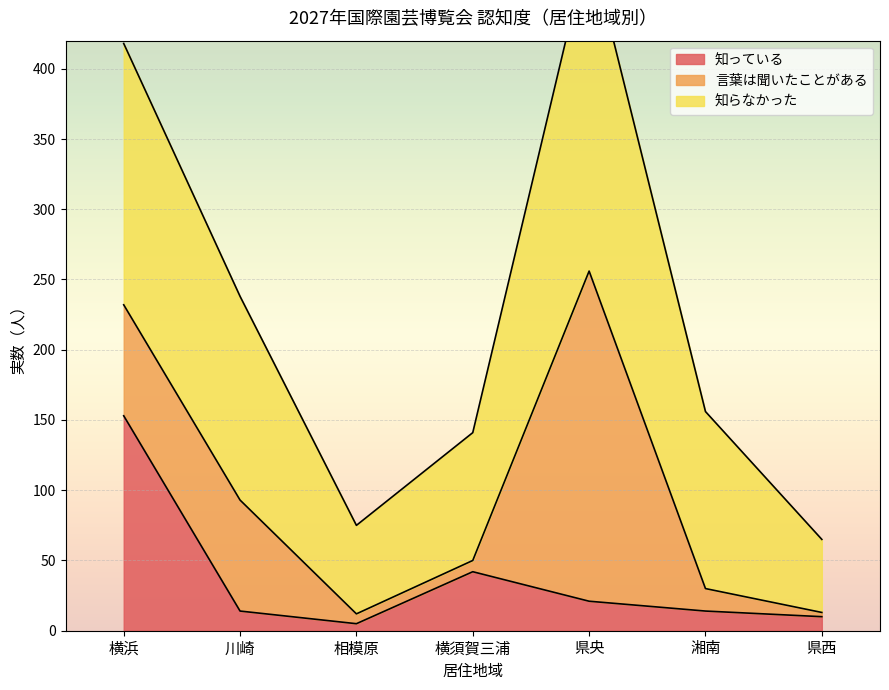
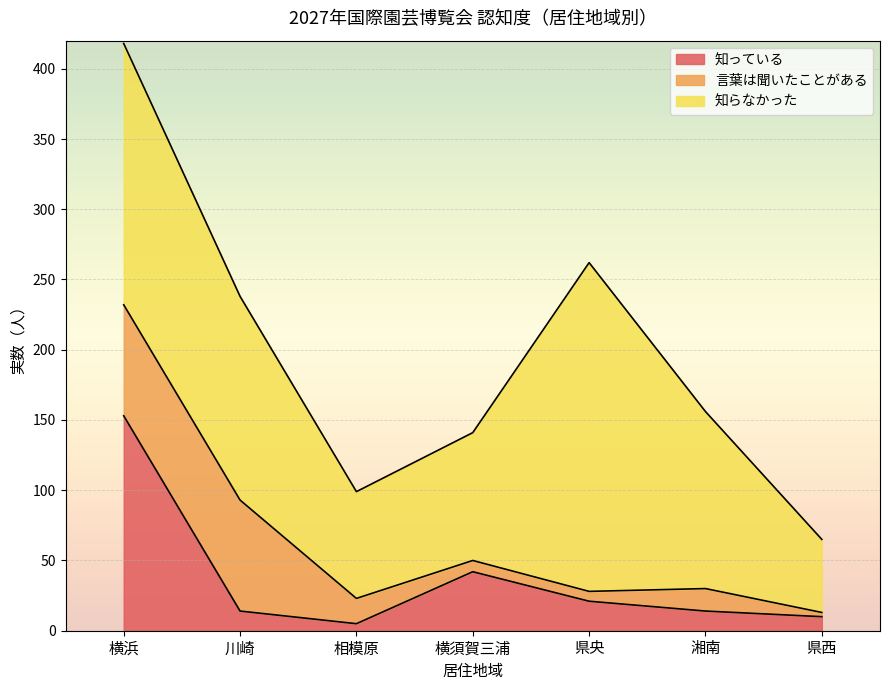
言葉は聞いたことがある, 相模原: 7 -> 18
知らなかった, 相模原: 63 -> 76
言葉は聞いたことがある, 県央: 235 -> 7
